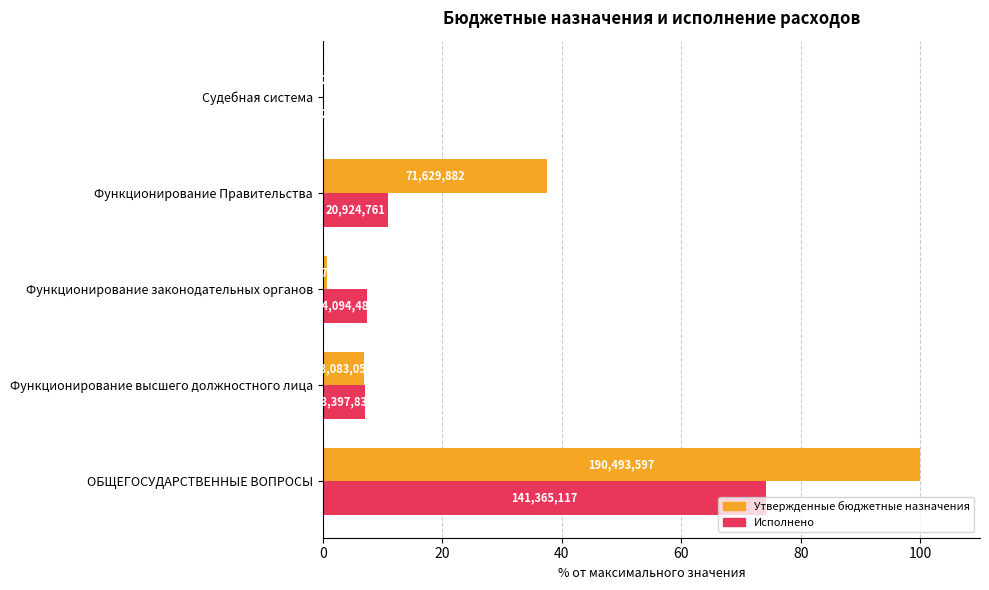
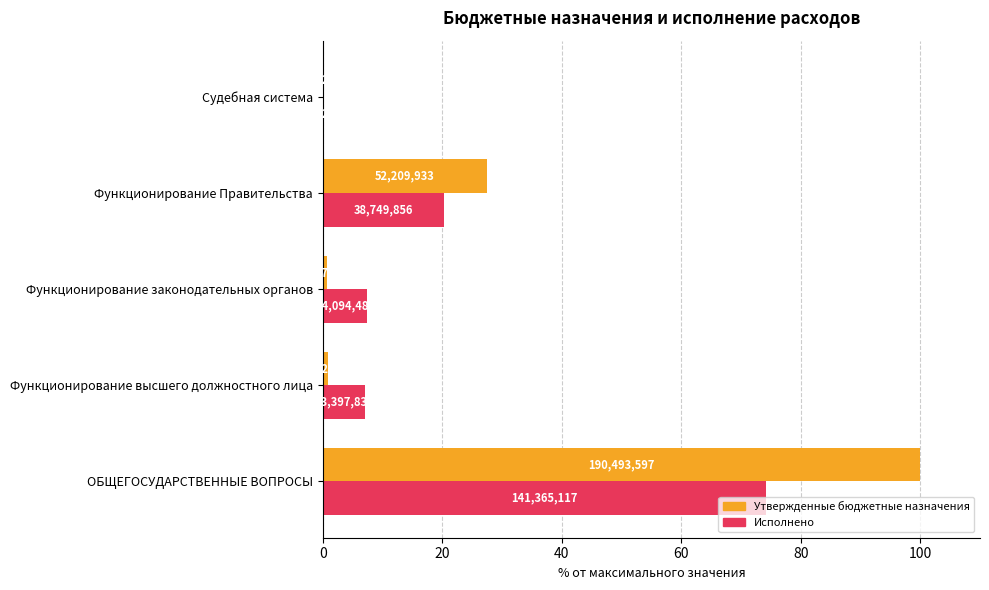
Утвержденные бюджетные назначения, Функционирование Правительства: 71,629,882 -> 52,209,933
Исполнено, Функционирование Правительства: 20,924,761 -> 38,749,856
Утвержденные бюджетные назначения, Функционирование высшего должностного лица: 7 -> 1
